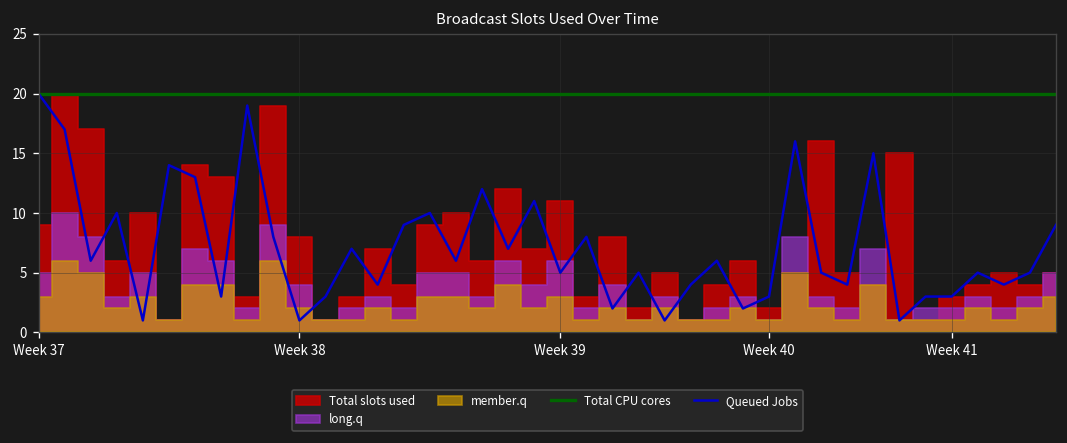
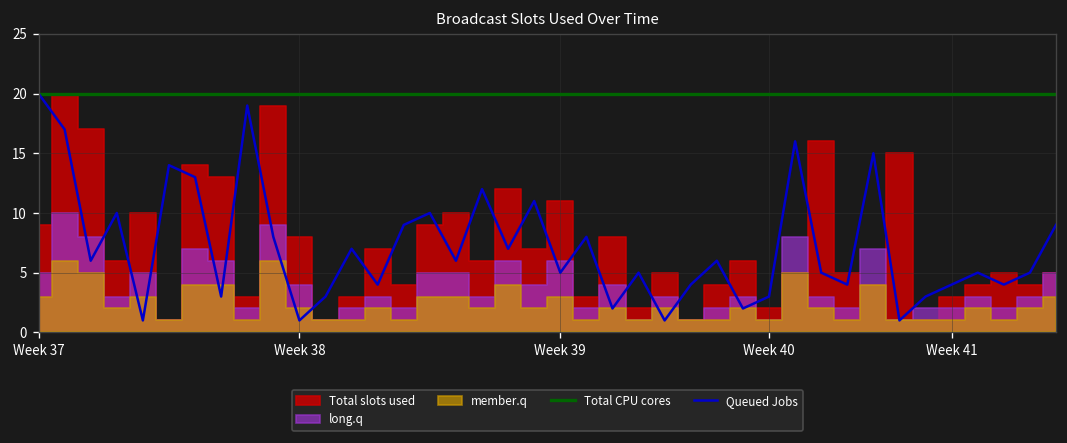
Queued Jobs, Week 41: 3 -> 4
